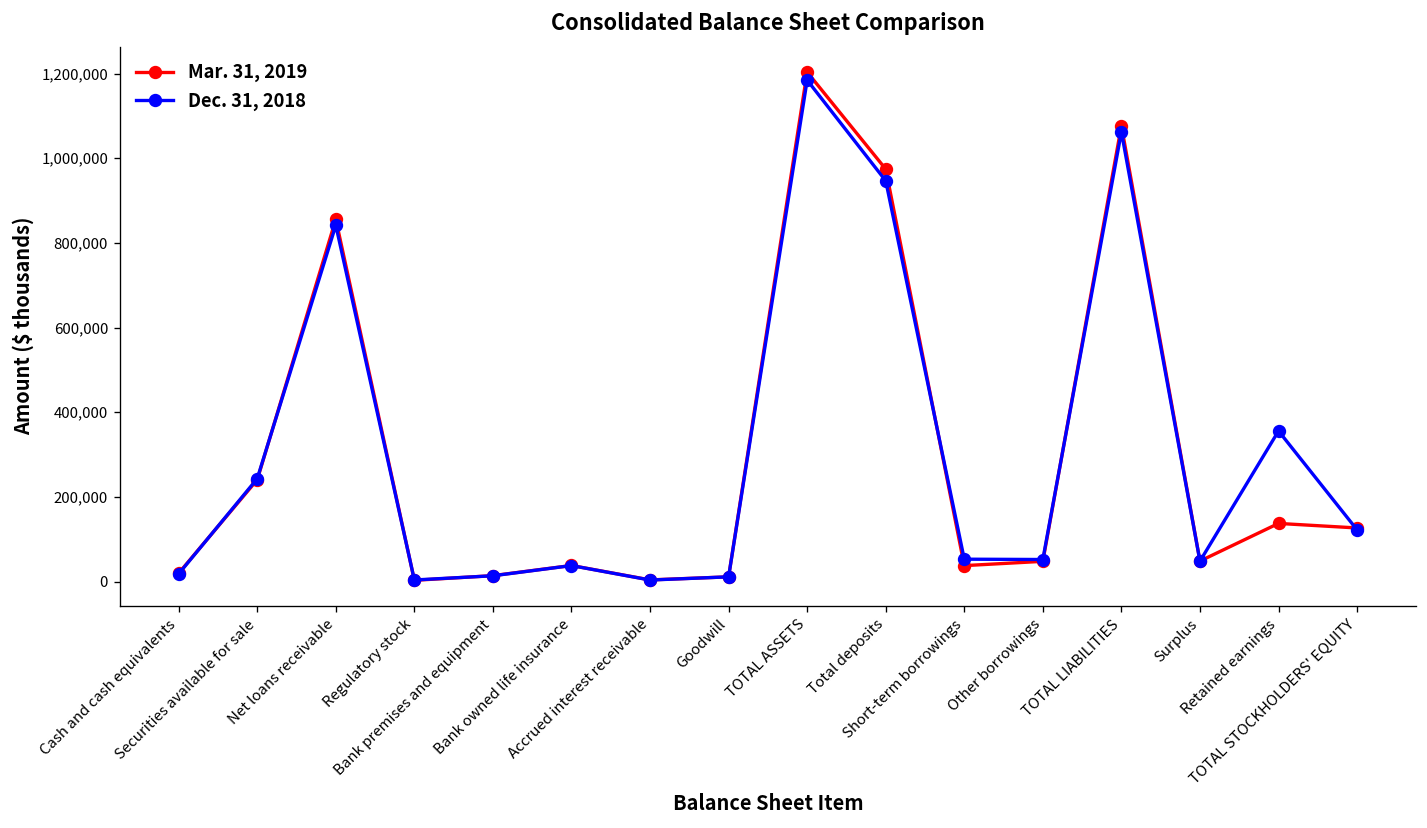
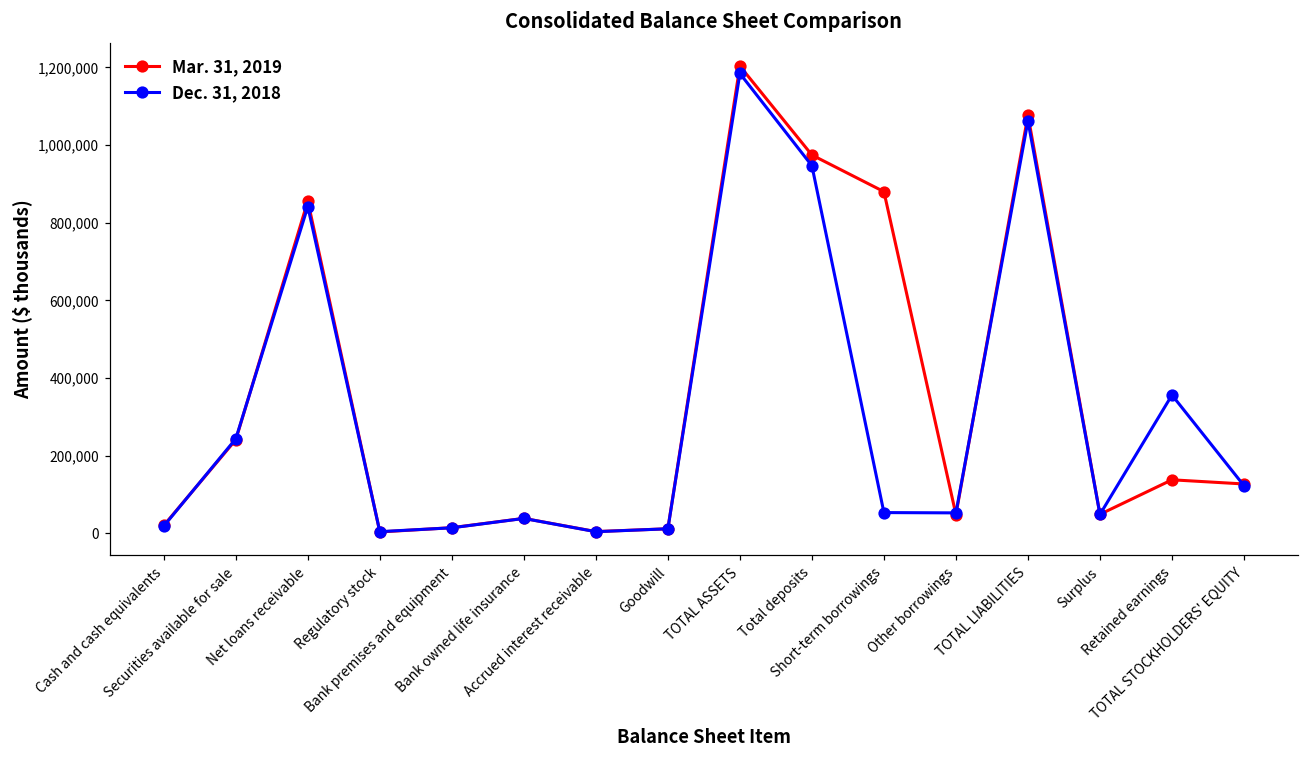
Mar. 31, 2019, Short-term borrowings: 40,000 -> 880,000
